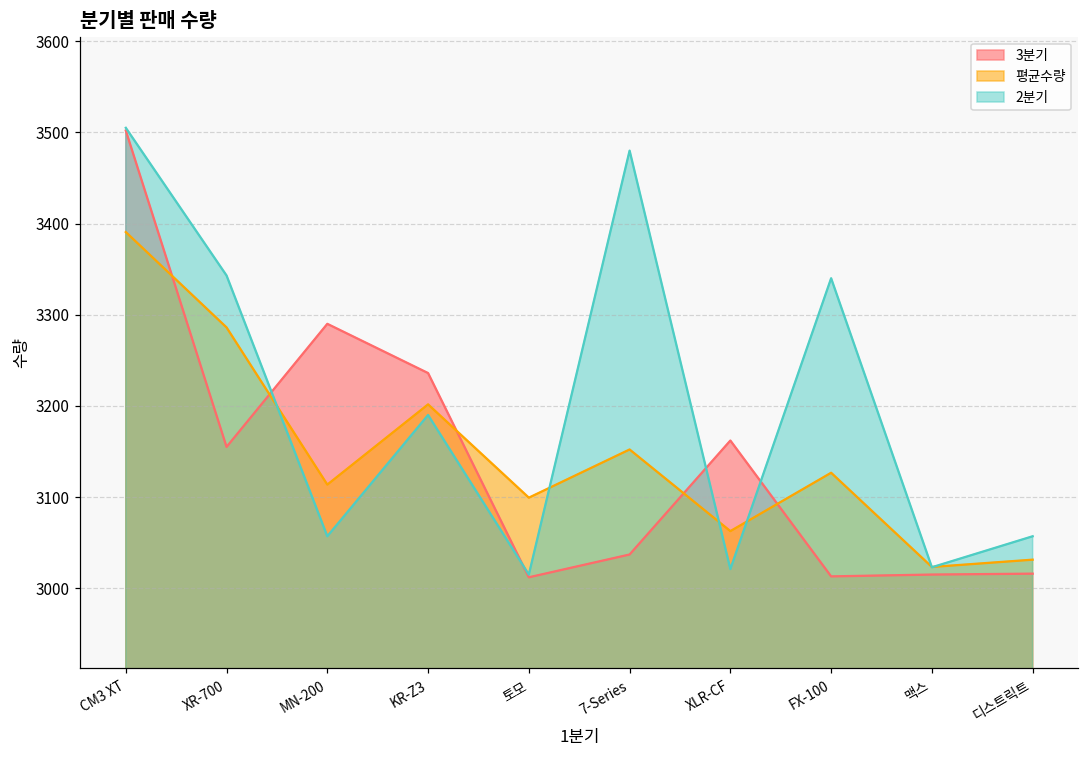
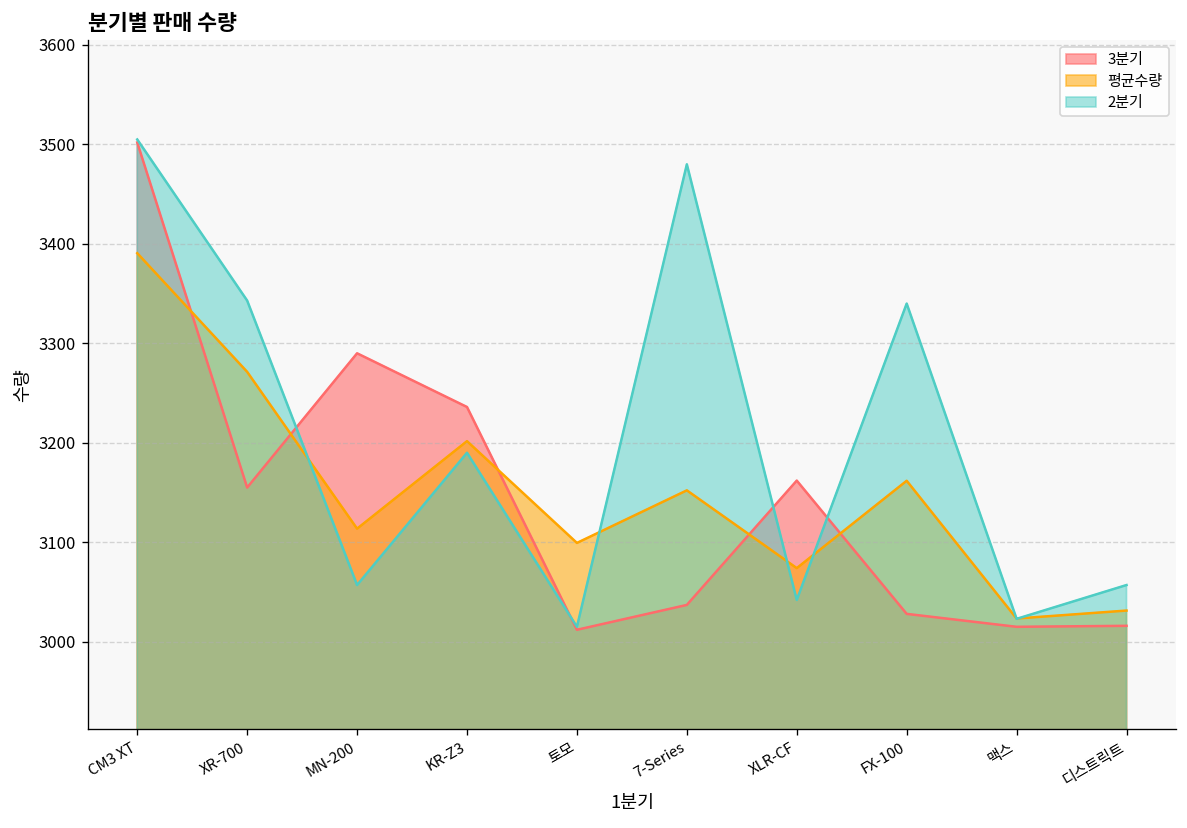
평균수량, XR-700: 3290 -> 3270
평균수량, XLR-CF: 3060 -> 3070
2분기, XLR-CF: 3020 -> 3040
3분기, FX-100: 3010 -> 3030
평균수량, FX-100: 3130 -> 3160
